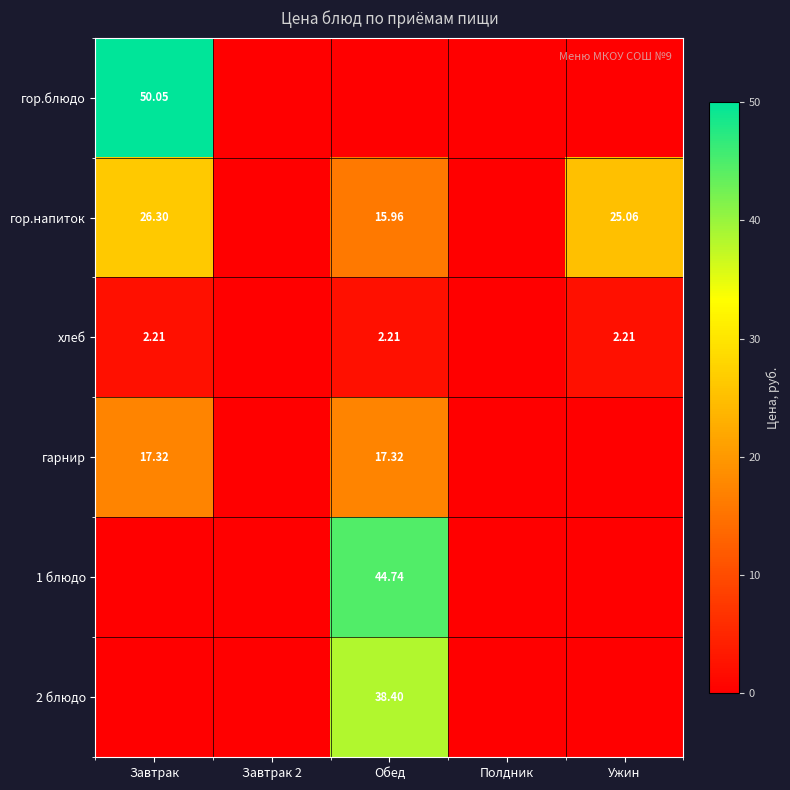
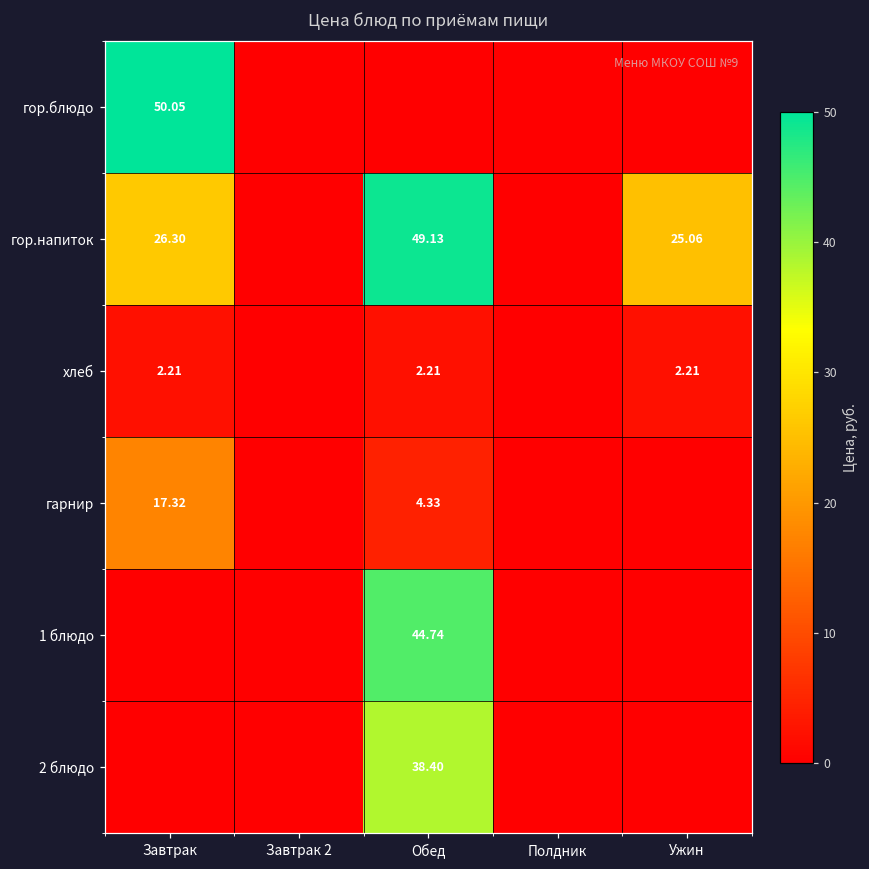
гор.напиток, Обед: 15.96 -> 49.13
гарнир, Обед: 17.32 -> 4.33
